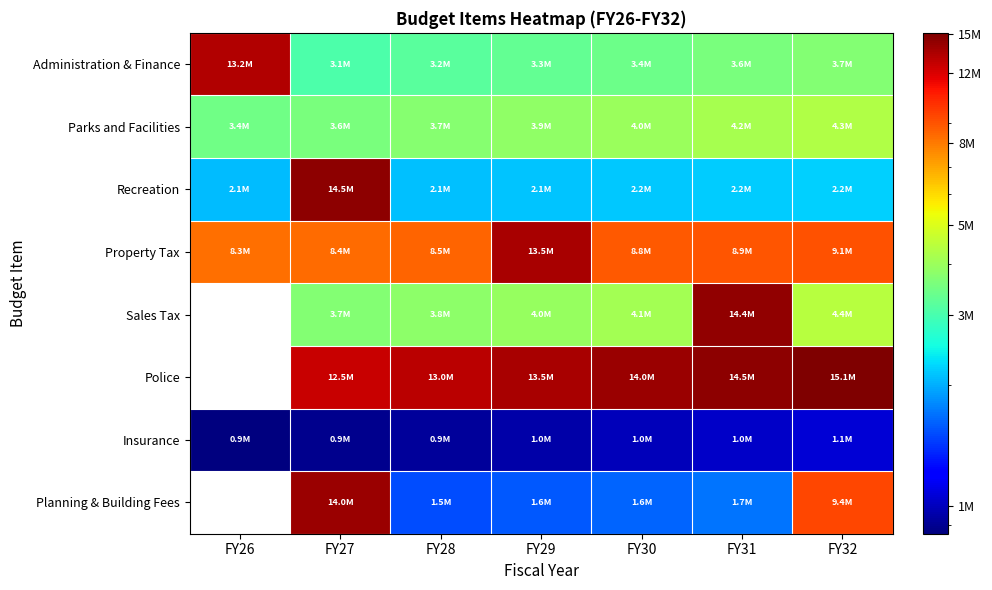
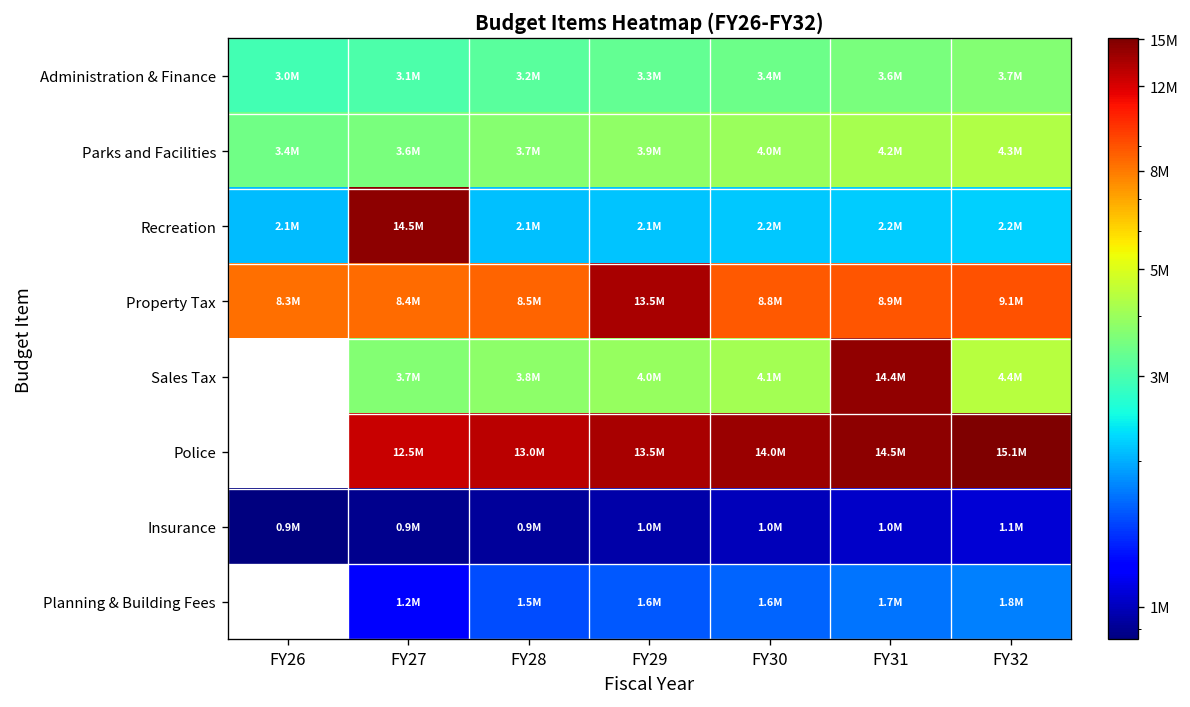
Administration & Finance, FY26: 13.2M -> 3.0M
Planning & Building Fees, FY27: 14.0M -> 1.2M
Planning & Building Fees, FY32: 9.4M -> 1.8M
